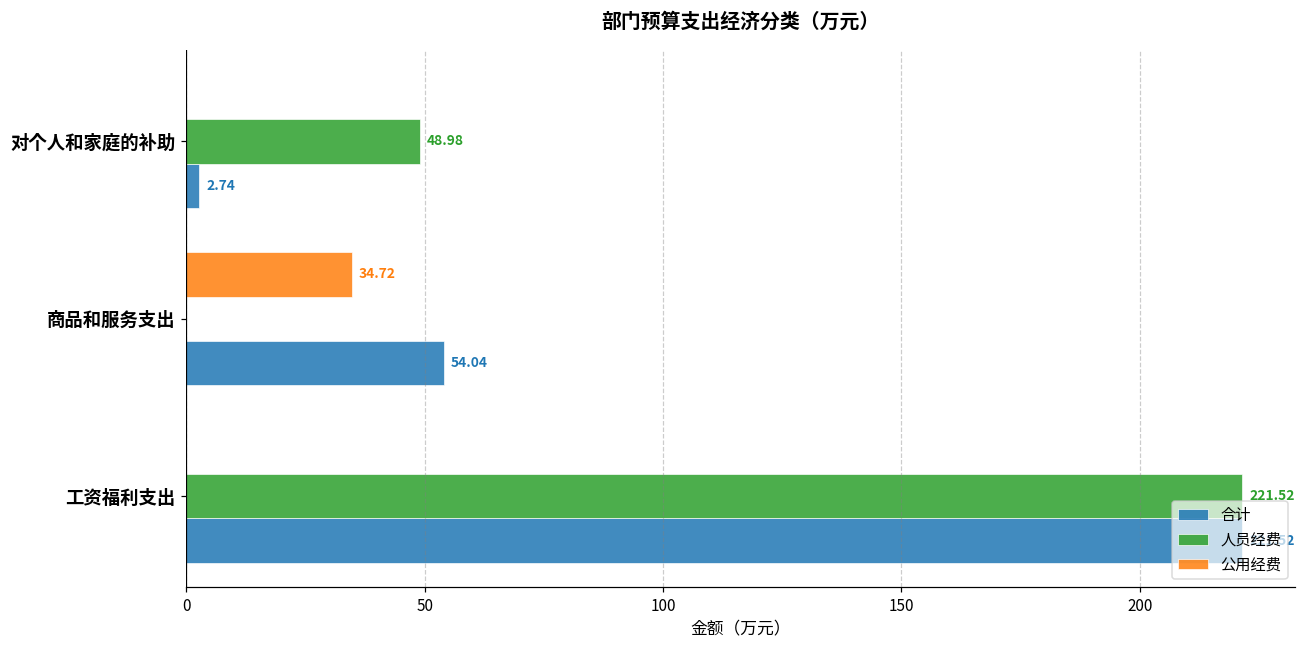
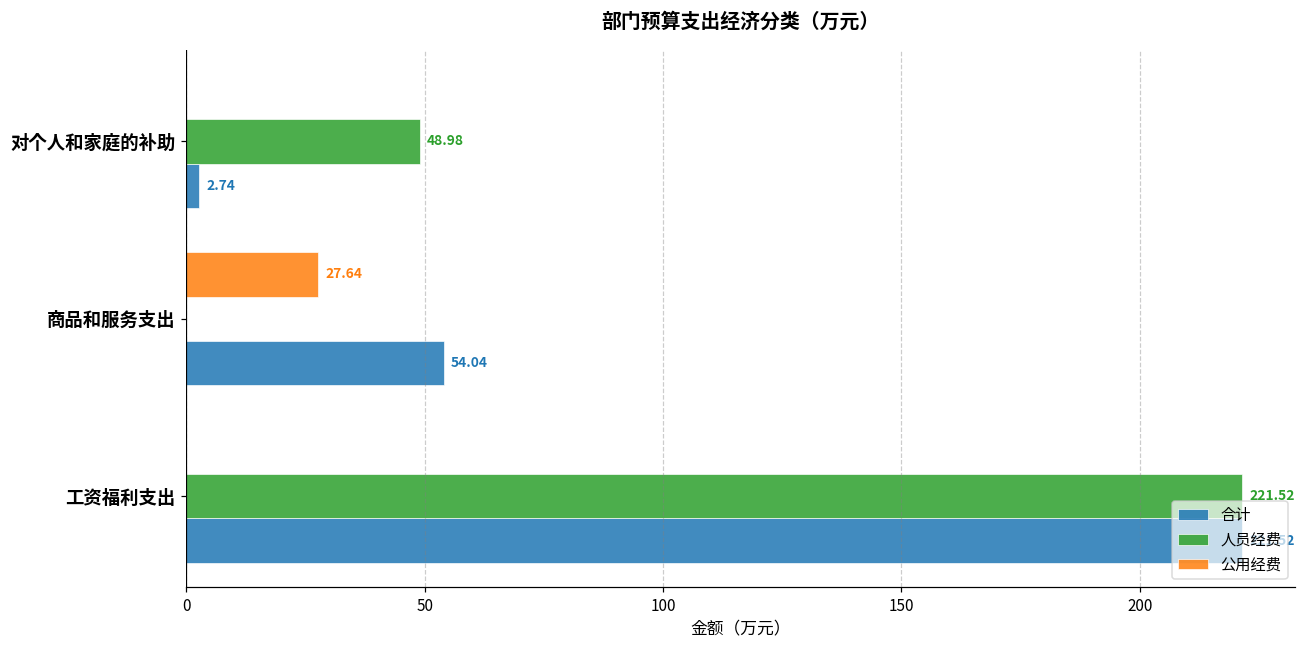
公用经费, 商品和服务支出: 34.72 -> 27.64
